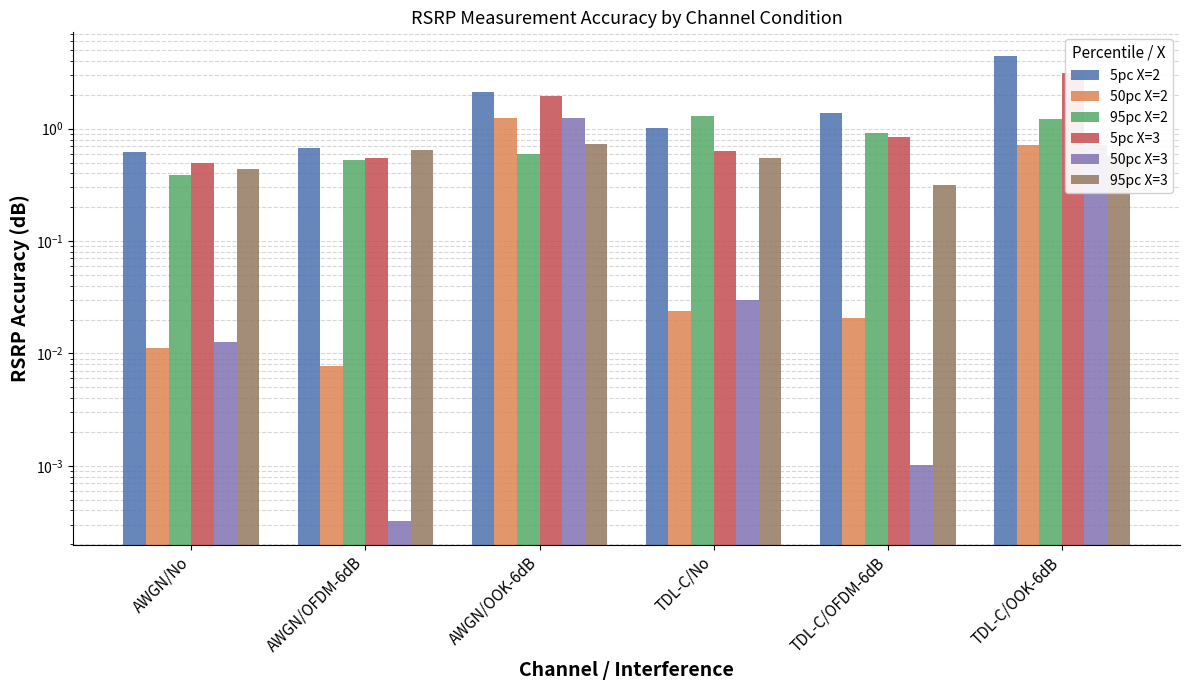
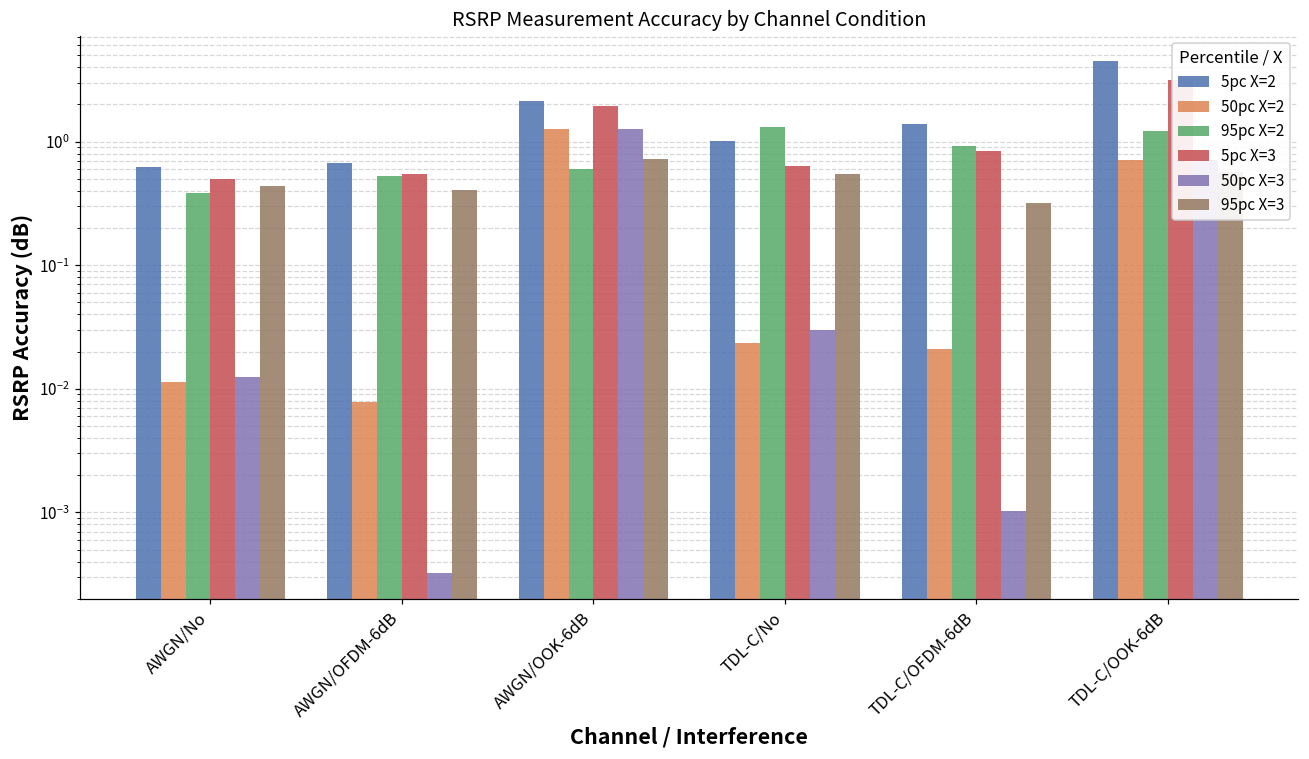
95pc X=3, AWGN/OFDM-6dB: 0.6 -> 0.41
